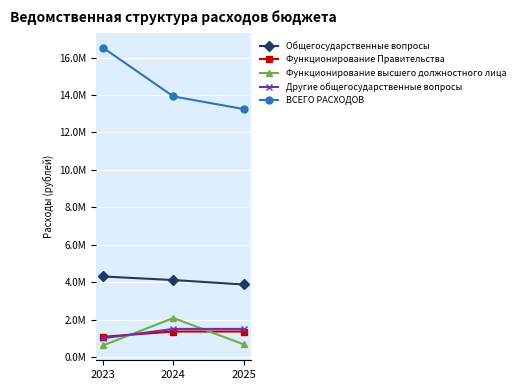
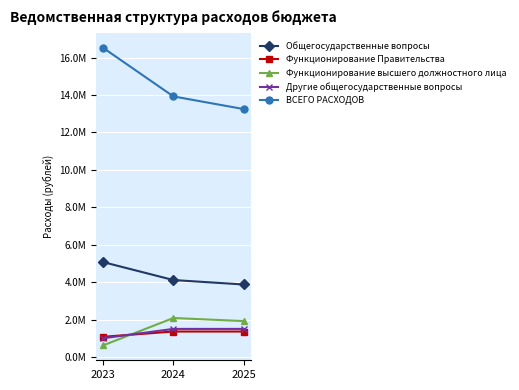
Общегосударственные вопросы, 2023: 4300000 -> 5100000
Функционирование высшего должностного лица, 2025: 700000 -> 1900000
